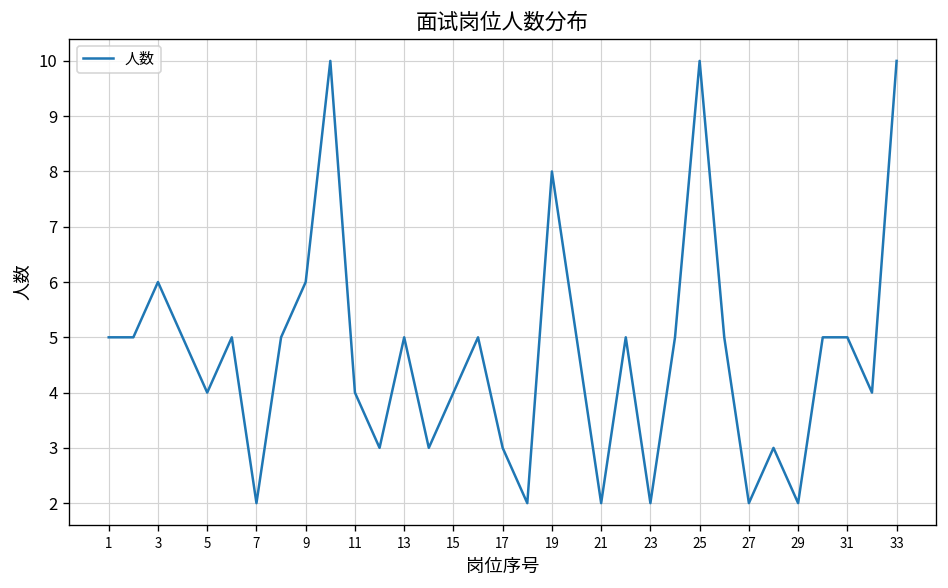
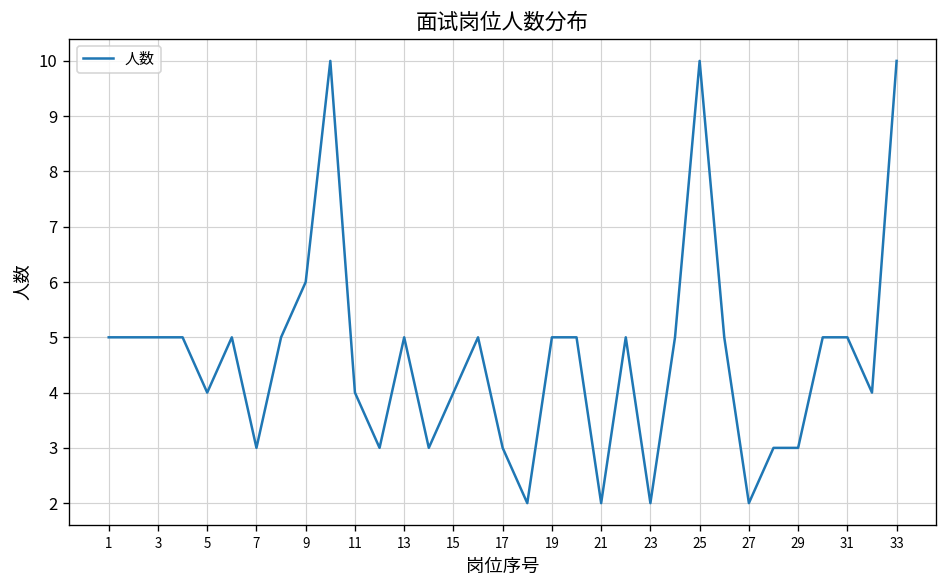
3: 6 -> 5
7: 2 -> 3
19: 8 -> 5
29: 2 -> 3
